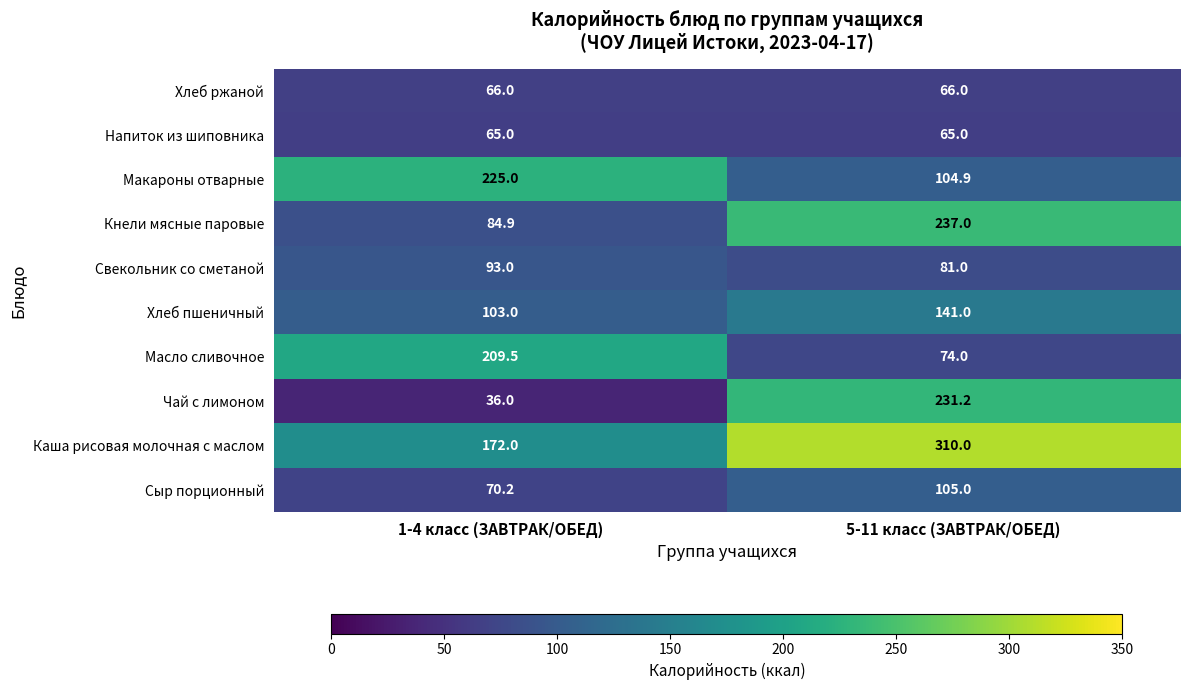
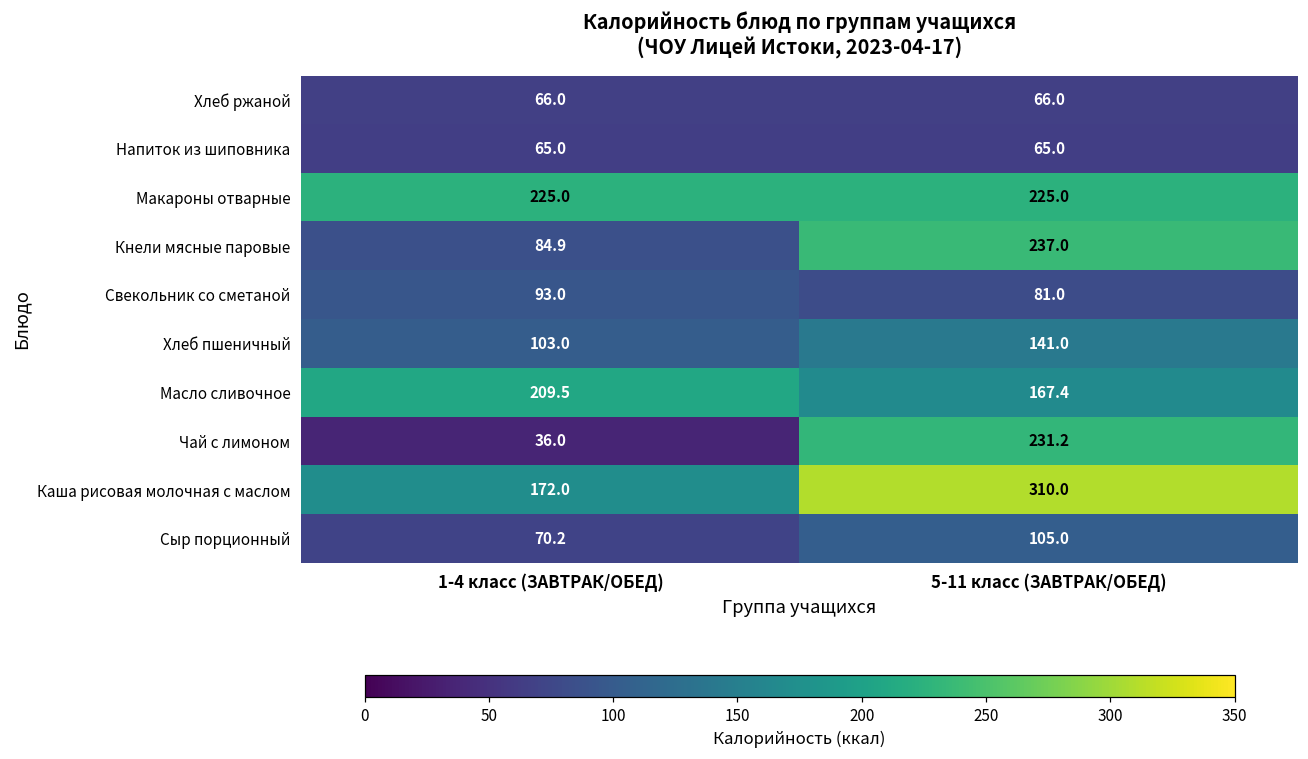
Макароны отварные, 5-11 класс (ЗАВТРАК/ОБЕД): 104.9 -> 225.0
Масло сливочное, 5-11 класс (ЗАВТРАК/ОБЕД): 74.0 -> 167.4
